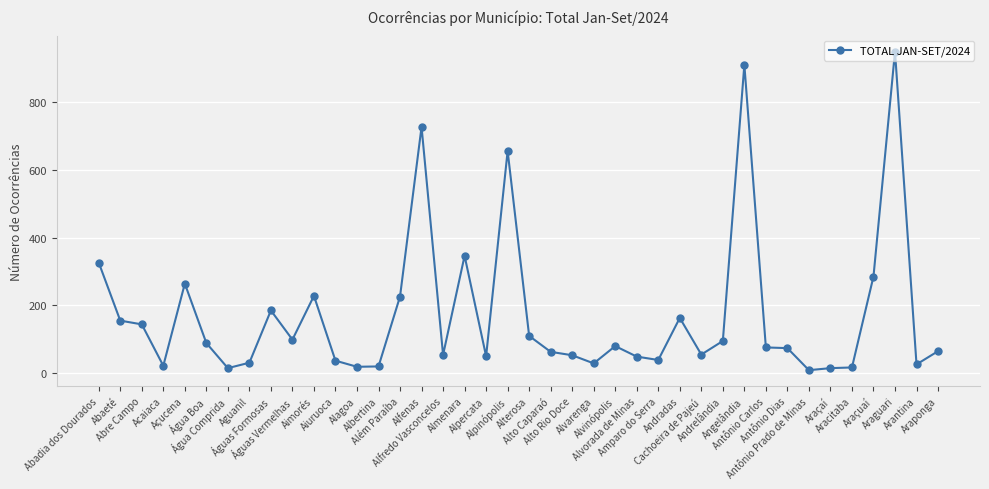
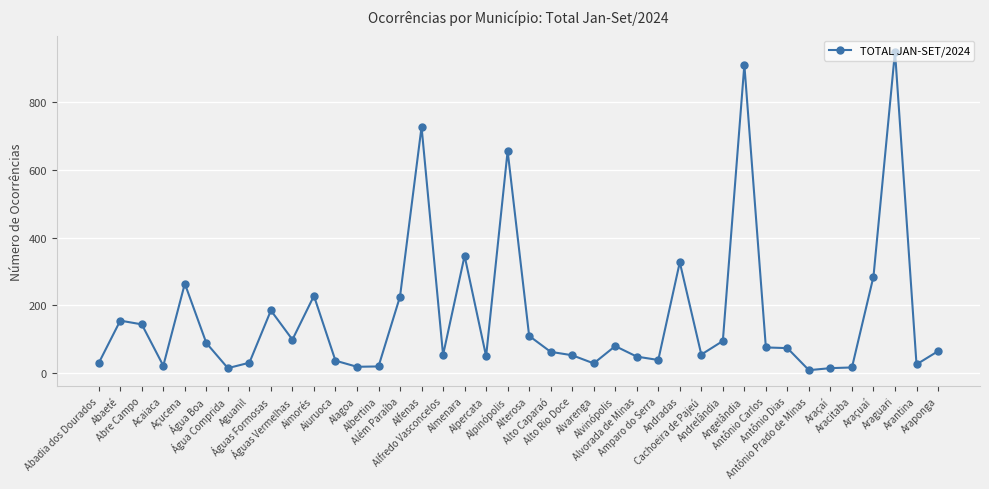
Abadia dos Dourados: 330 -> 30
Andradas: 160 -> 330
